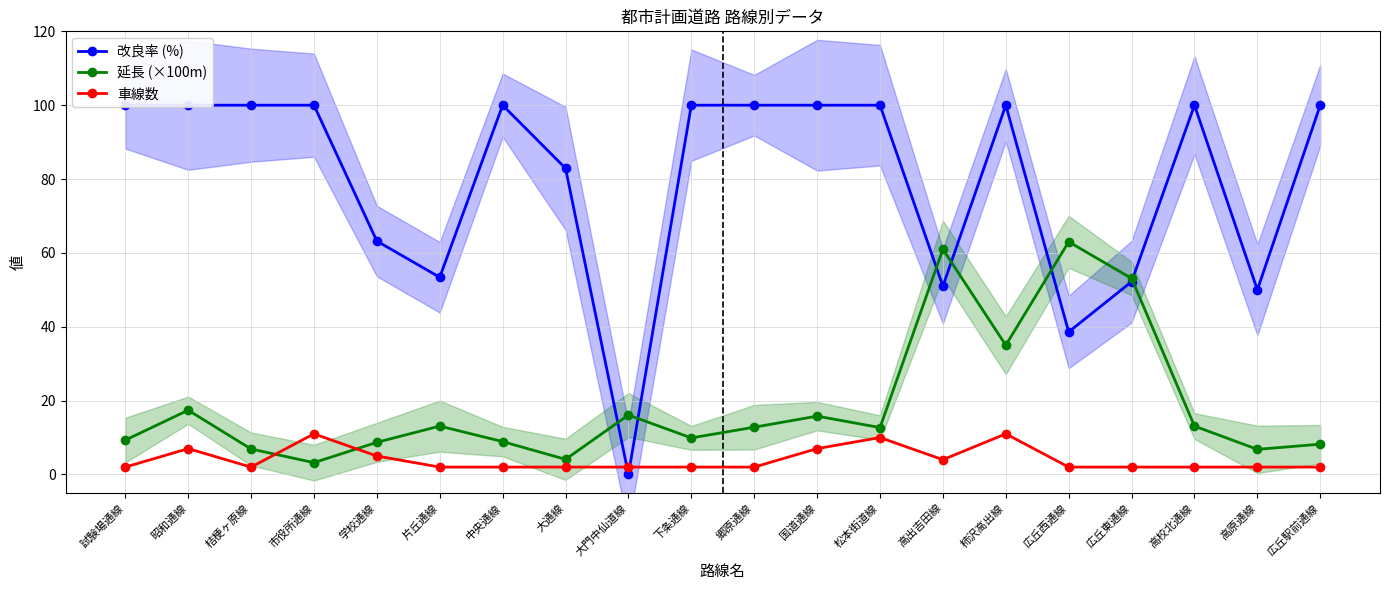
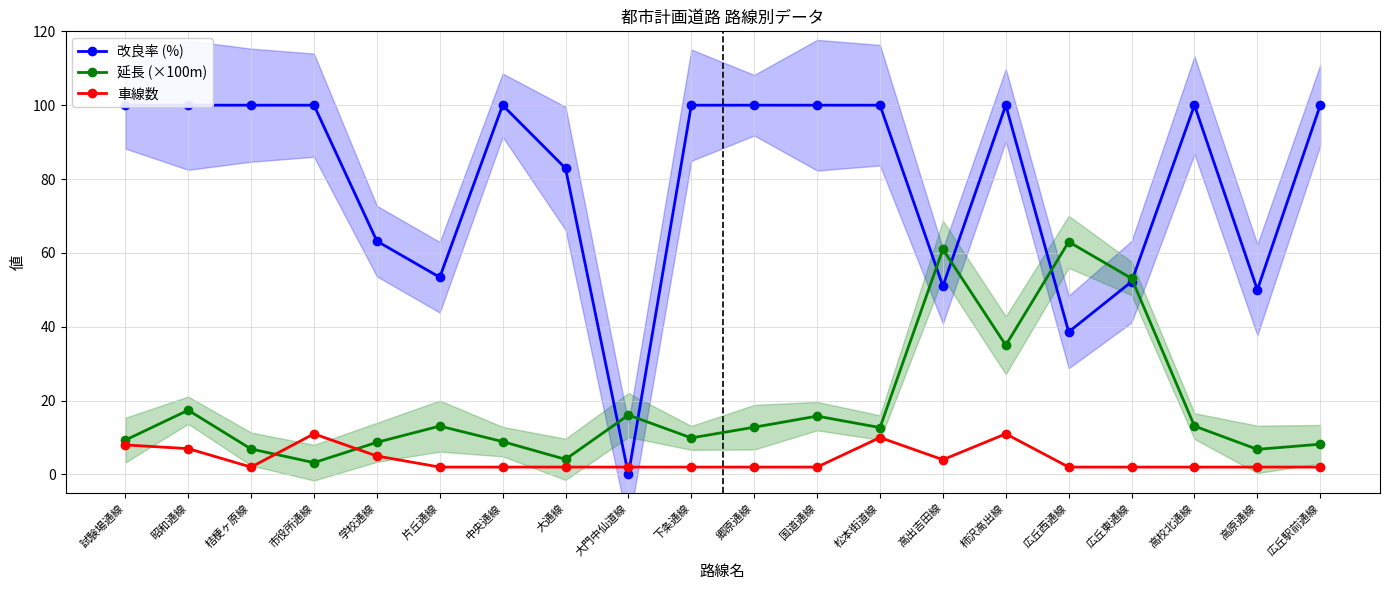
車線数, 試験場通線: 2 -> 8
車線数, 国道通線: 7 -> 2
